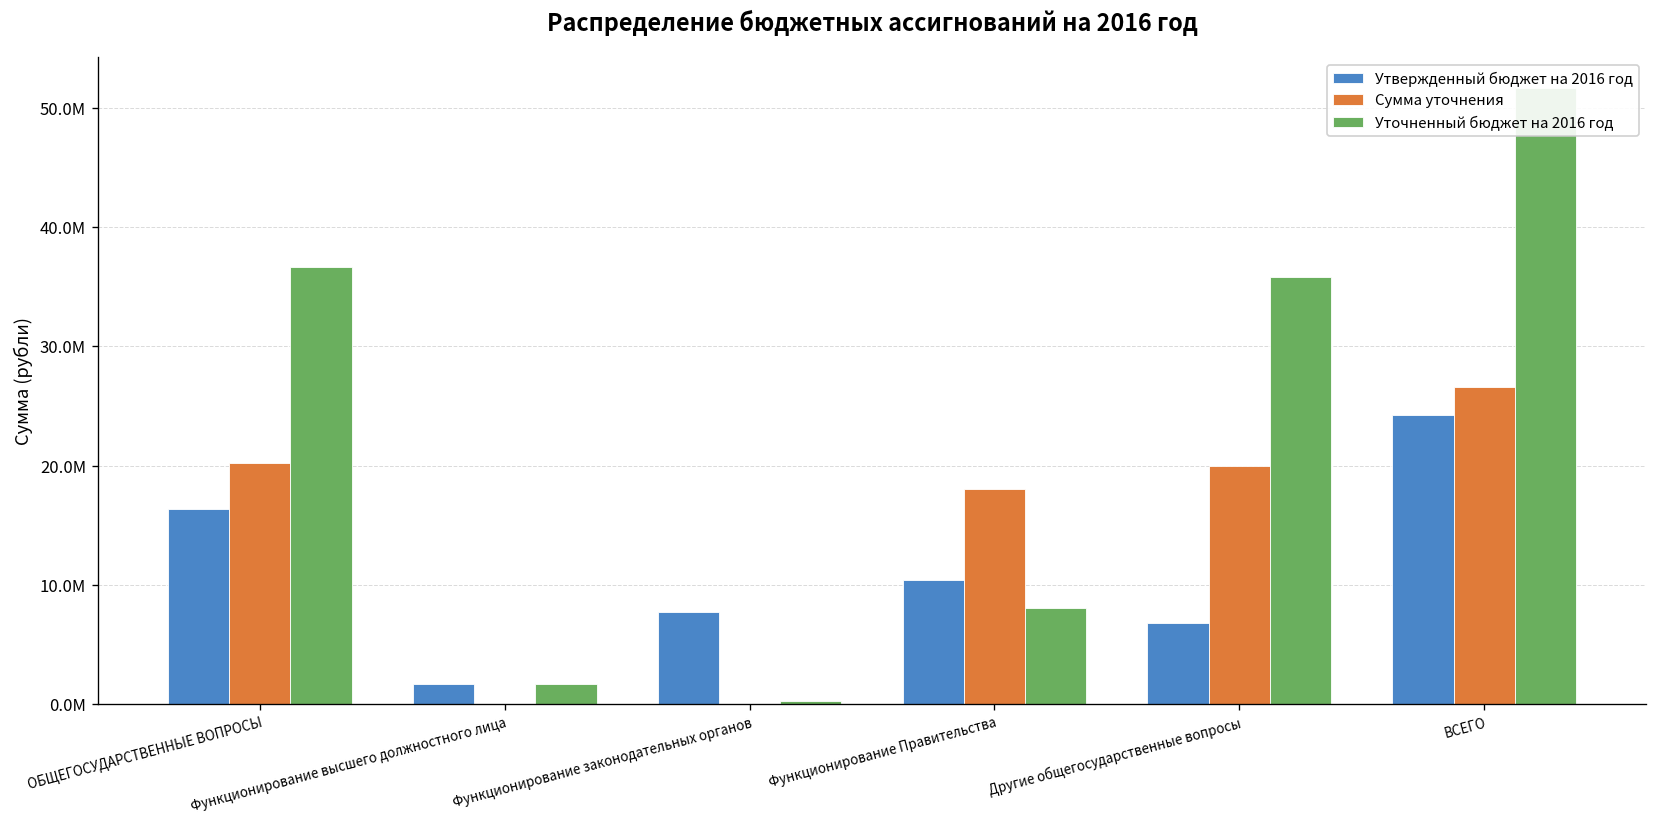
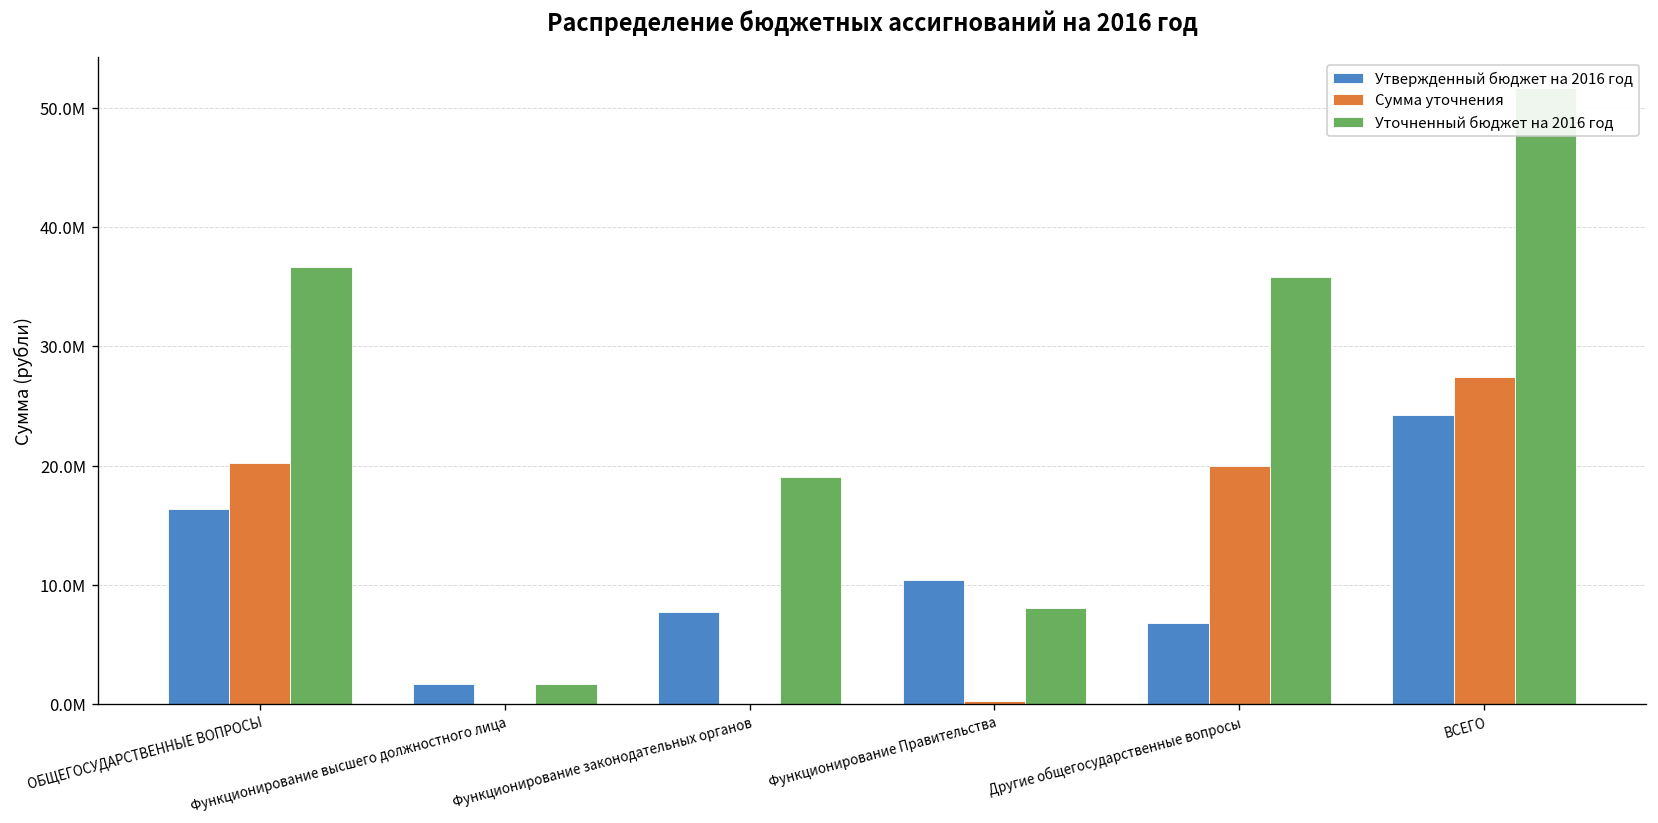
Уточненный бюджет на 2016 год, Функционирование законодательных органов: 0 -> 19000000
Сумма уточнения, Функционирование Правительства: 18000000 -> 0
Сумма уточнения, ВСЕГО: 26600000 -> 27500000
